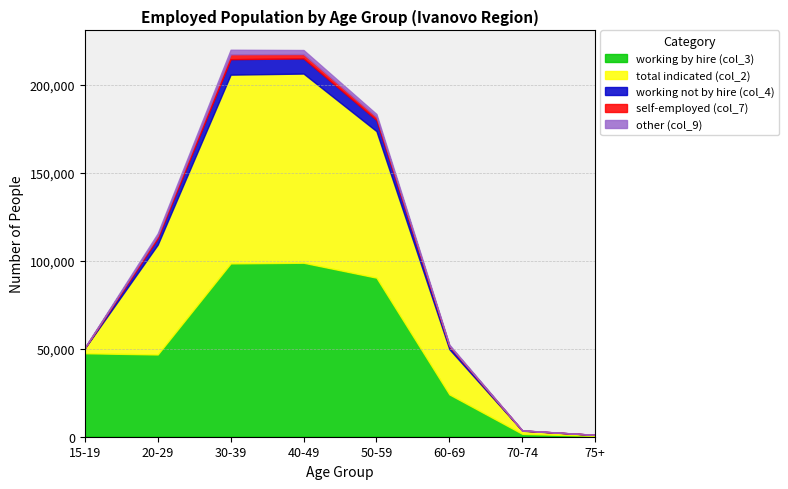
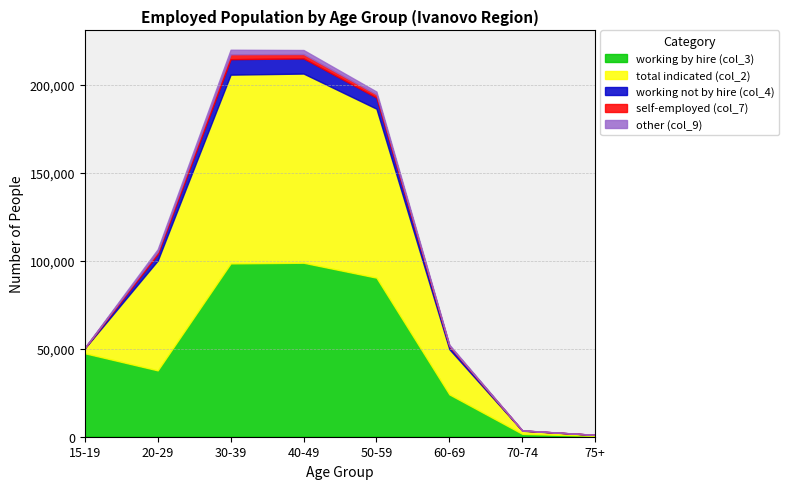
working by hire (col_3), 20-29: 47,000 -> 38,000
total indicated (col_2), 50-59: 83,000 -> 96,000
